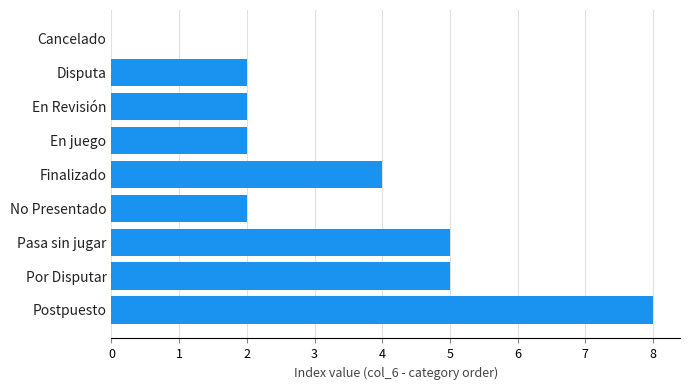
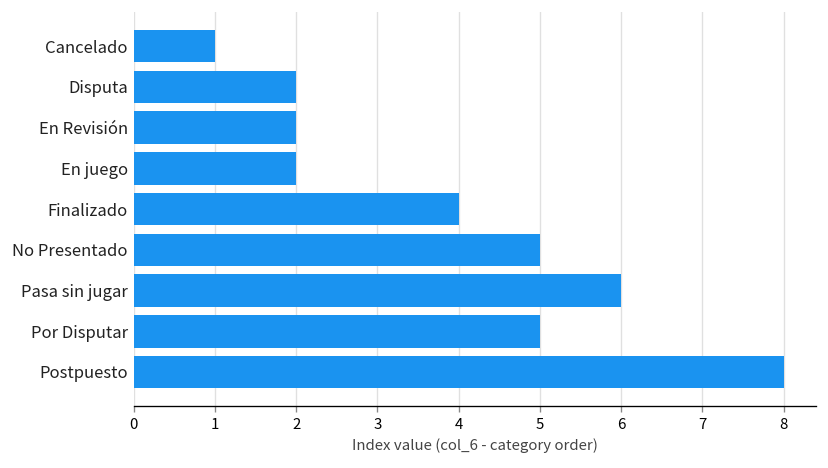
Cancelado: 0 -> 1
No Presentado: 2 -> 5
Pasa sin jugar: 5 -> 6
